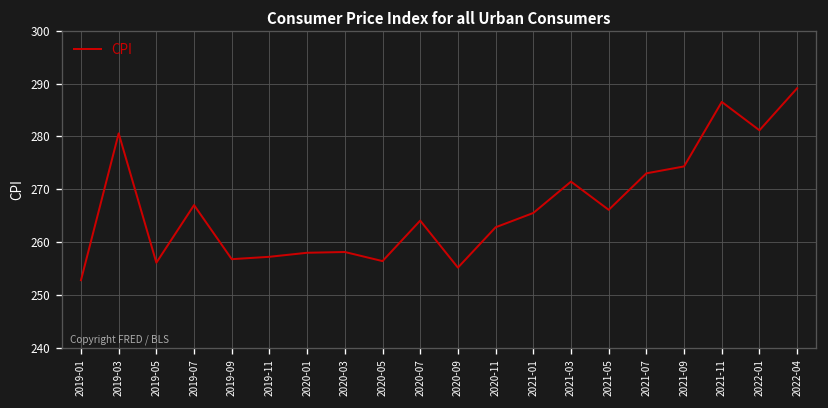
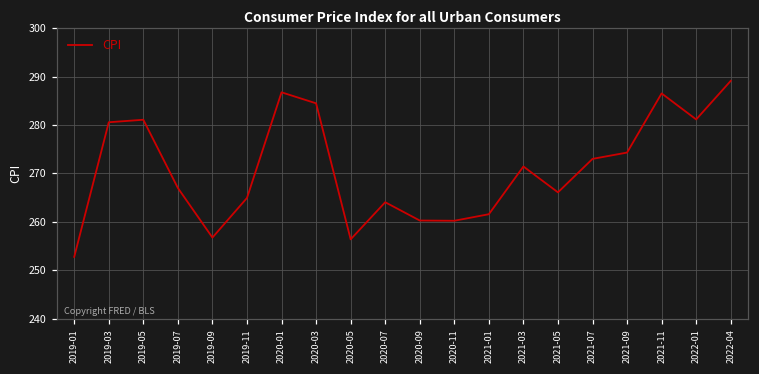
2019-05: 256 -> 281
2019-11: 257 -> 265
2020-01: 258 -> 287
2020-03: 258 -> 284
2020-09: 255 -> 260
2020-11: 263 -> 260
2021-01: 266 -> 262
